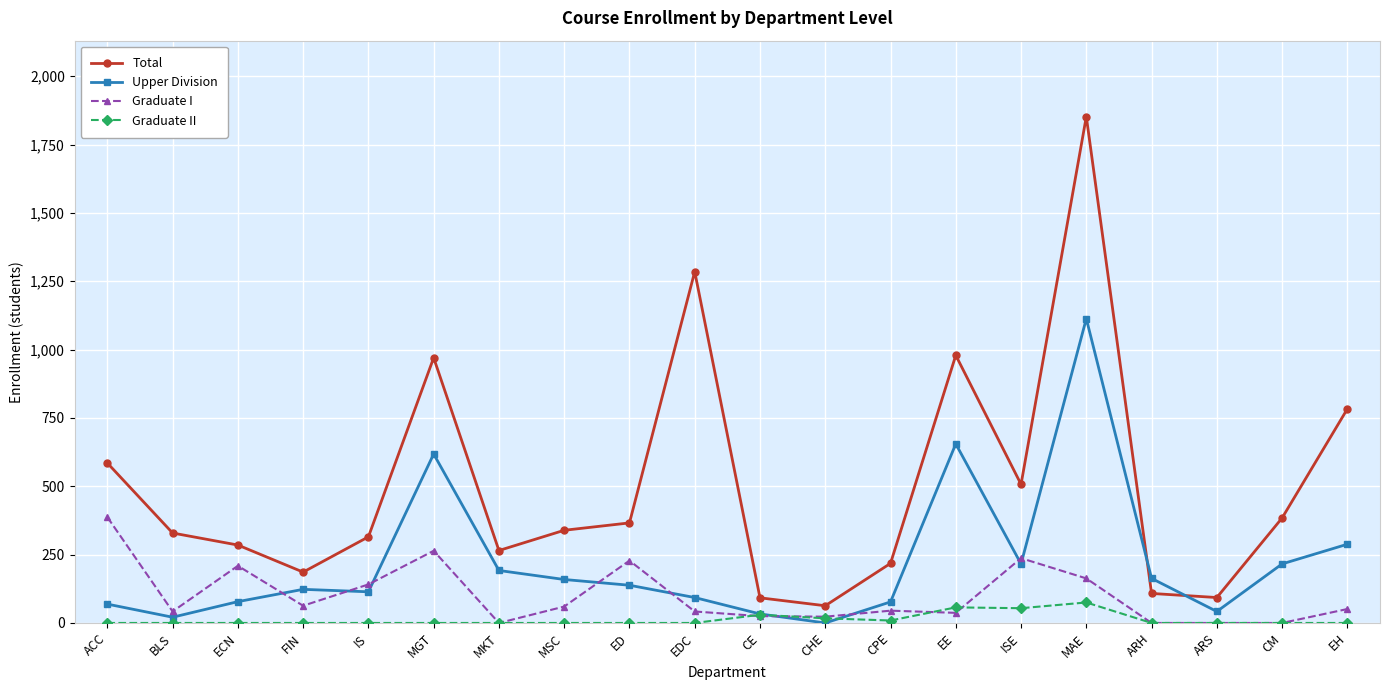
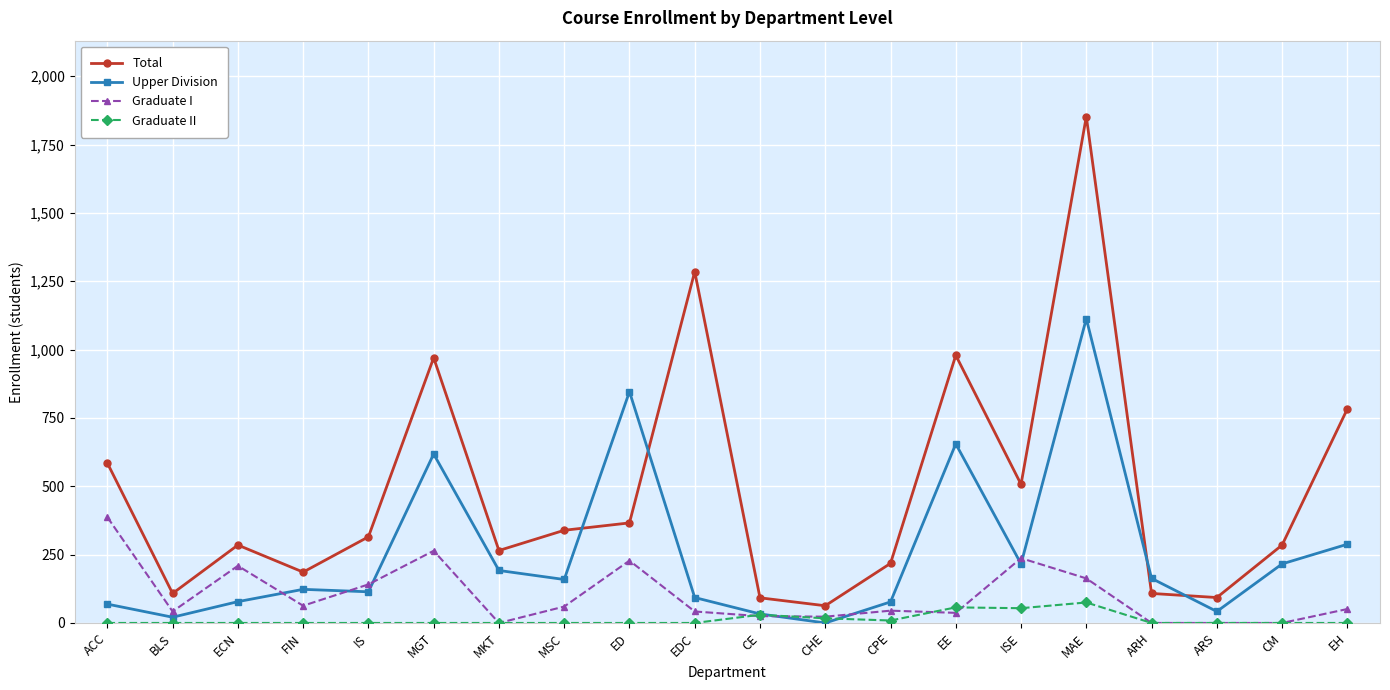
Total, BLS: 330 -> 110
Upper Division, ED: 140 -> 850
Total, CM: 380 -> 290
